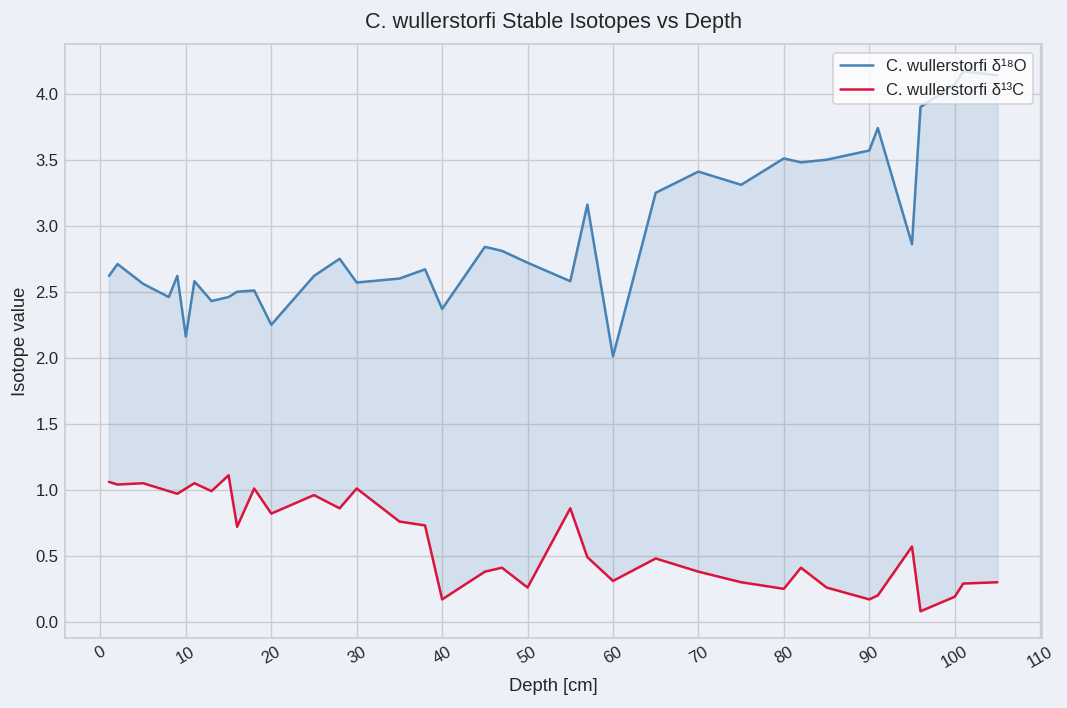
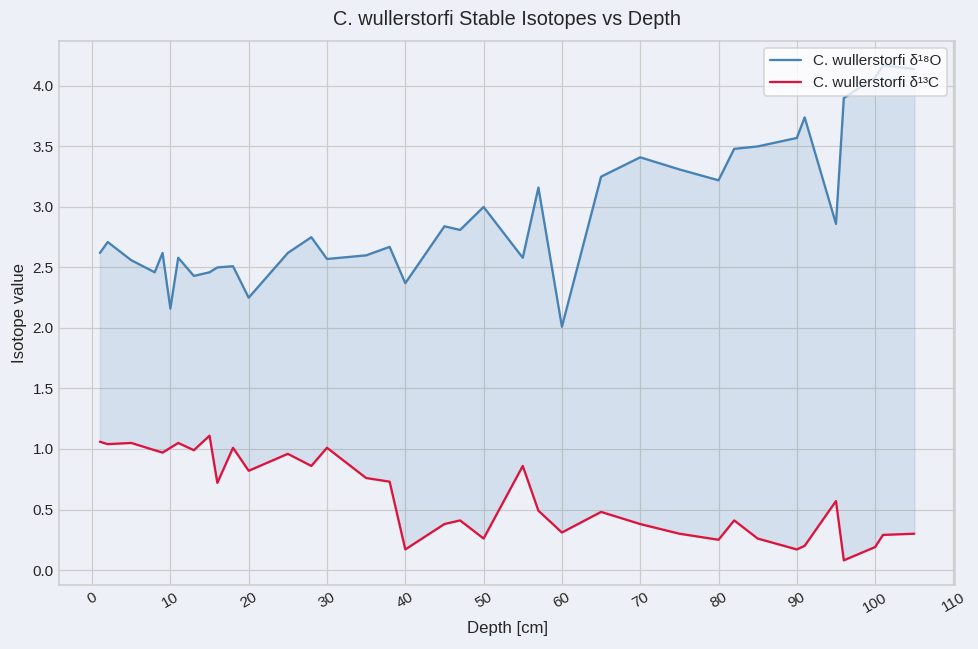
C. wullerstorfi δ¹⁸O, 50: 2.72 -> 3.00
C. wullerstorfi δ¹⁸O, 80: 3.51 -> 3.22
